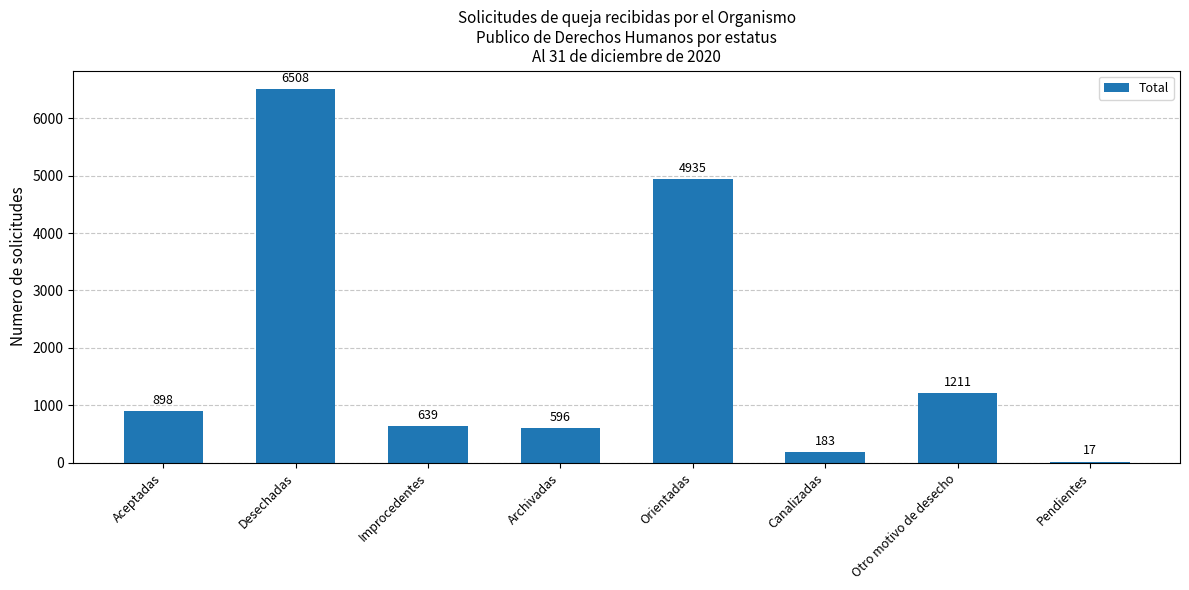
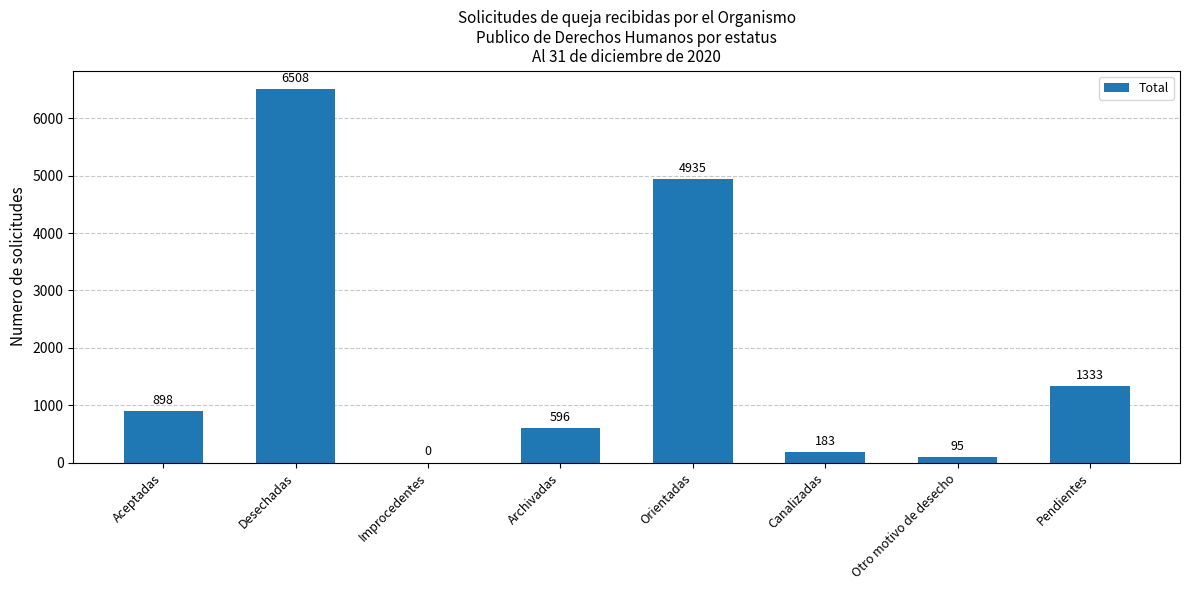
Improcedentes: 639 -> 0
Otro motivo de desecho: 1211 -> 95
Pendientes: 17 -> 1333
